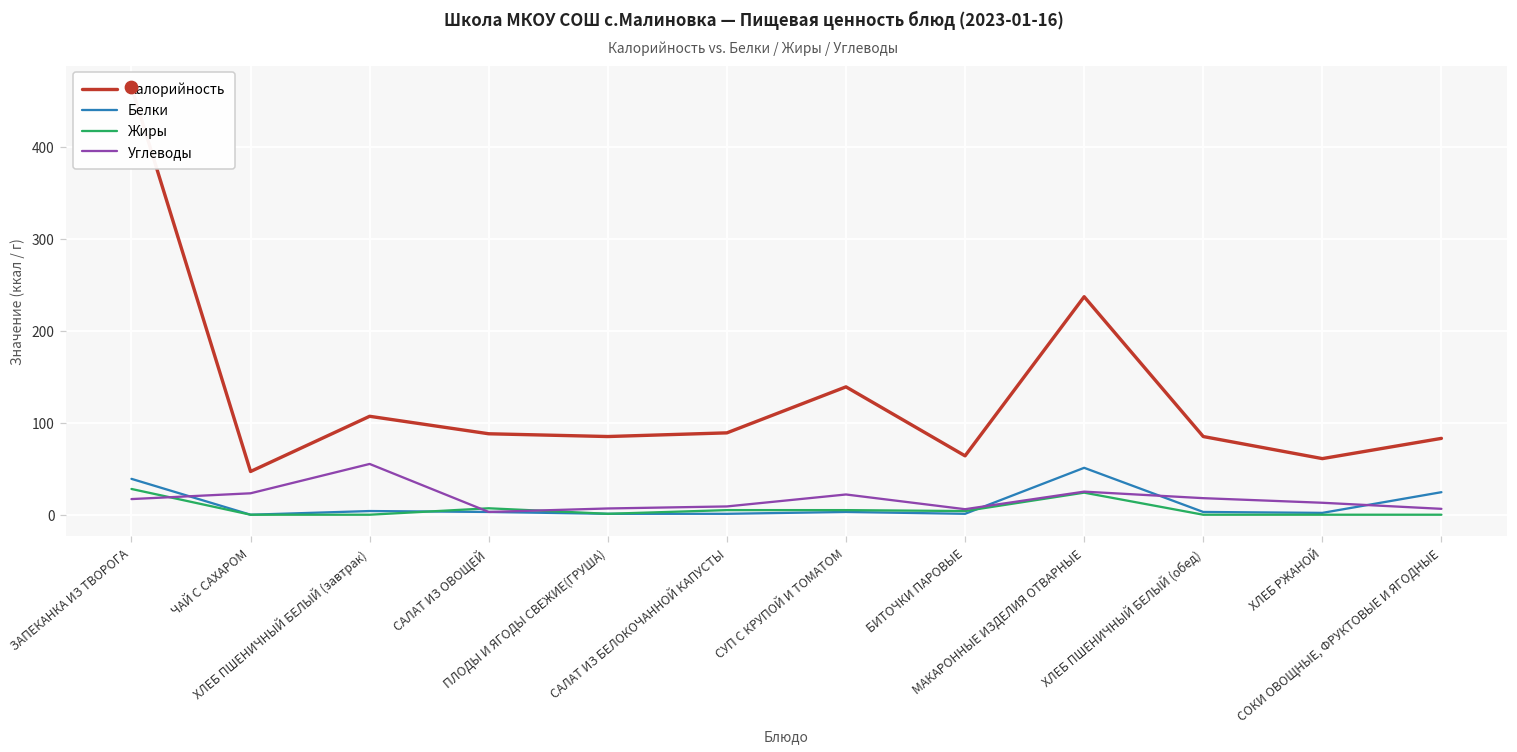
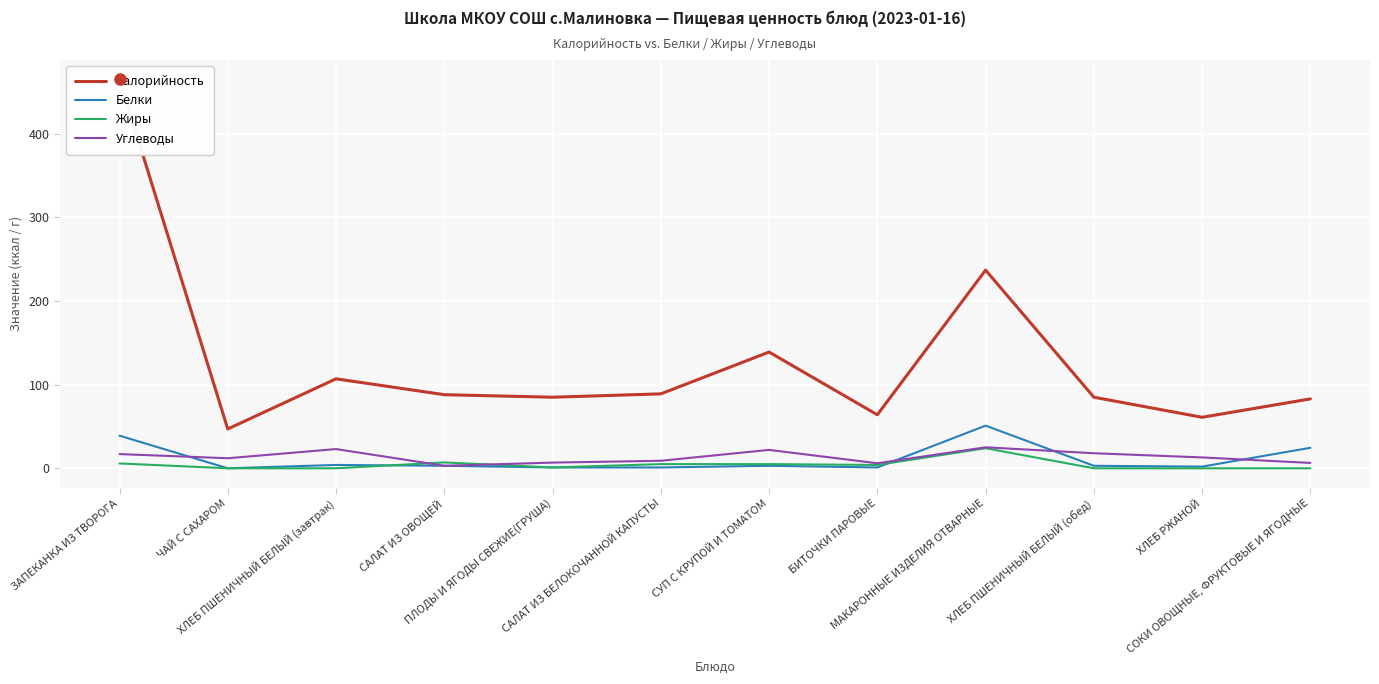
Жиры, ЗАПЕКАНКА ИЗ ТВОРОГА: 30 -> 10
Углеводы, ЧАЙ С САХАРОМ: 20 -> 10
Углеводы, ХЛЕБ ПШЕНИЧНЫЙ БЕЛЫЙ (завтрак): 60 -> 20
